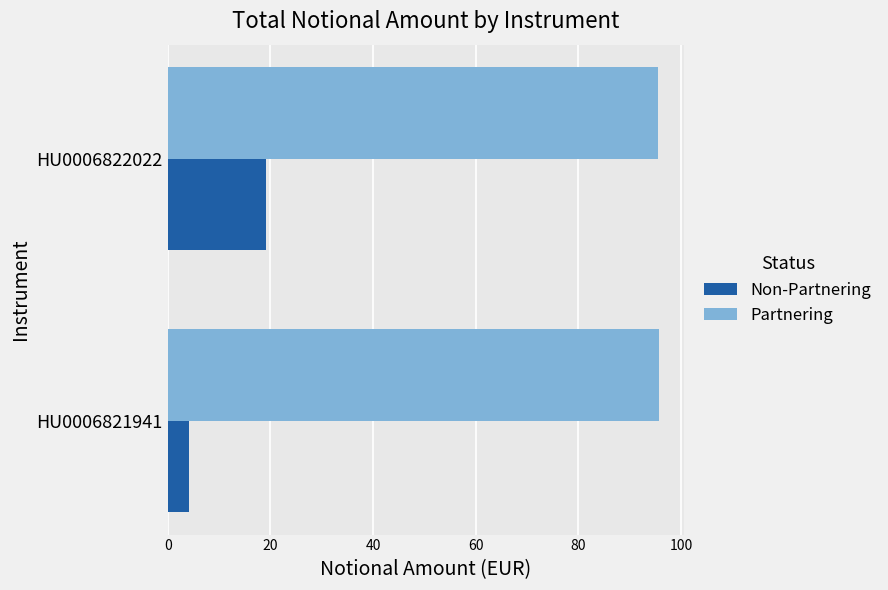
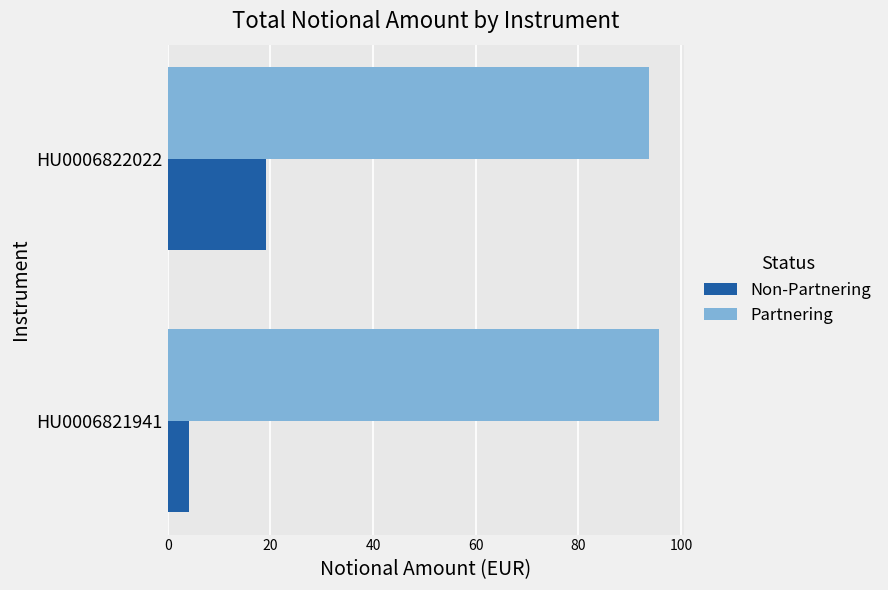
Partnering, HU0006822022: 96 -> 94
